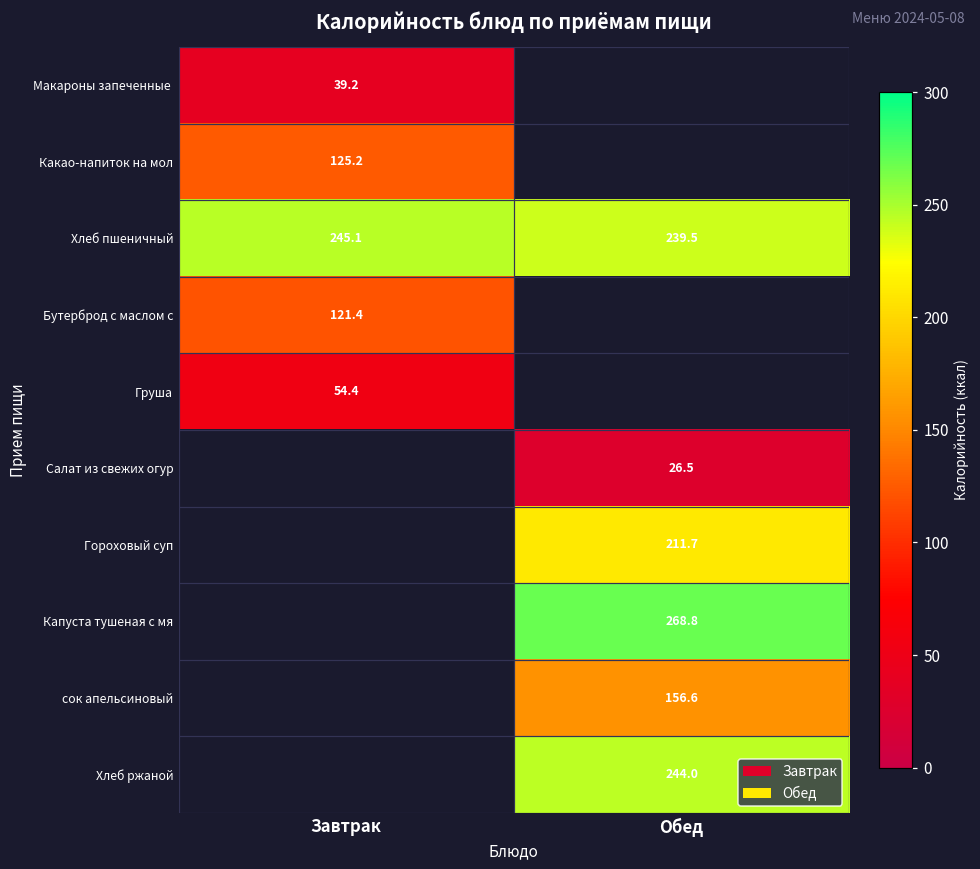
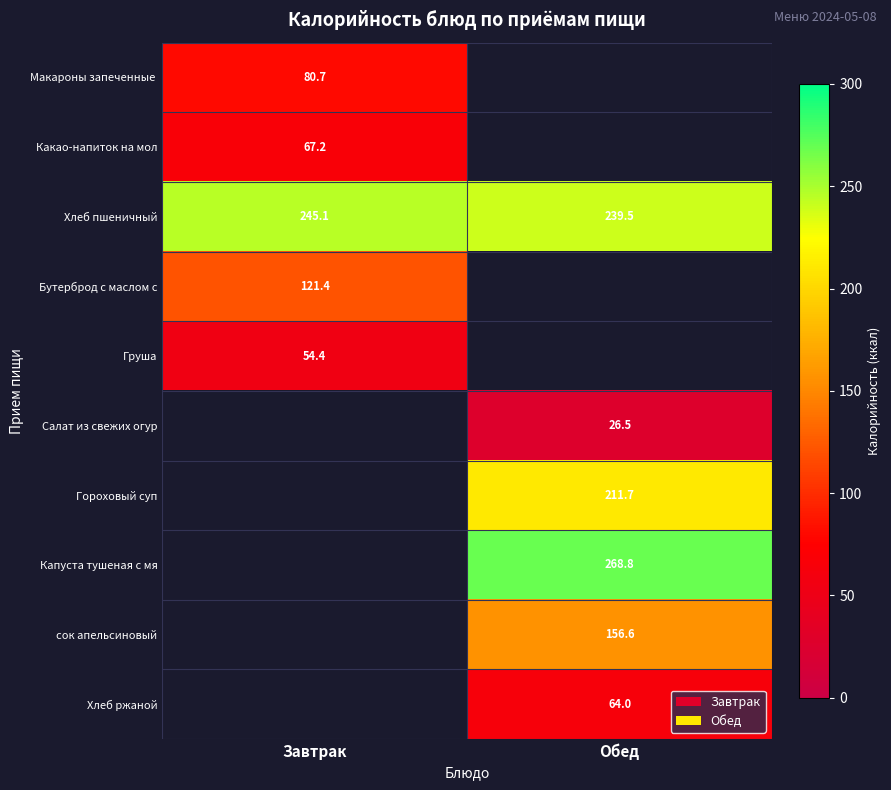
Макароны запеченные, Завтрак: 39.2 -> 80.7
Какао-напиток на мол, Завтрак: 125.2 -> 67.2
Хлеб ржаной, Обед: 244.0 -> 64.0
